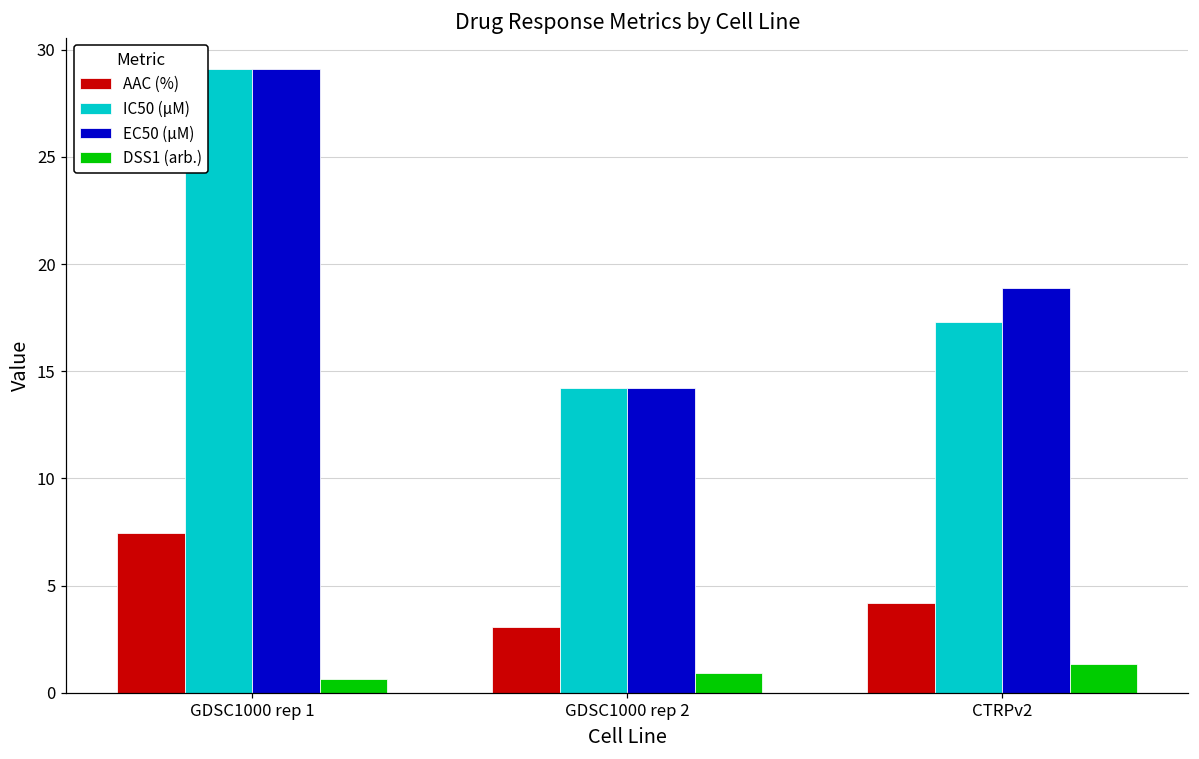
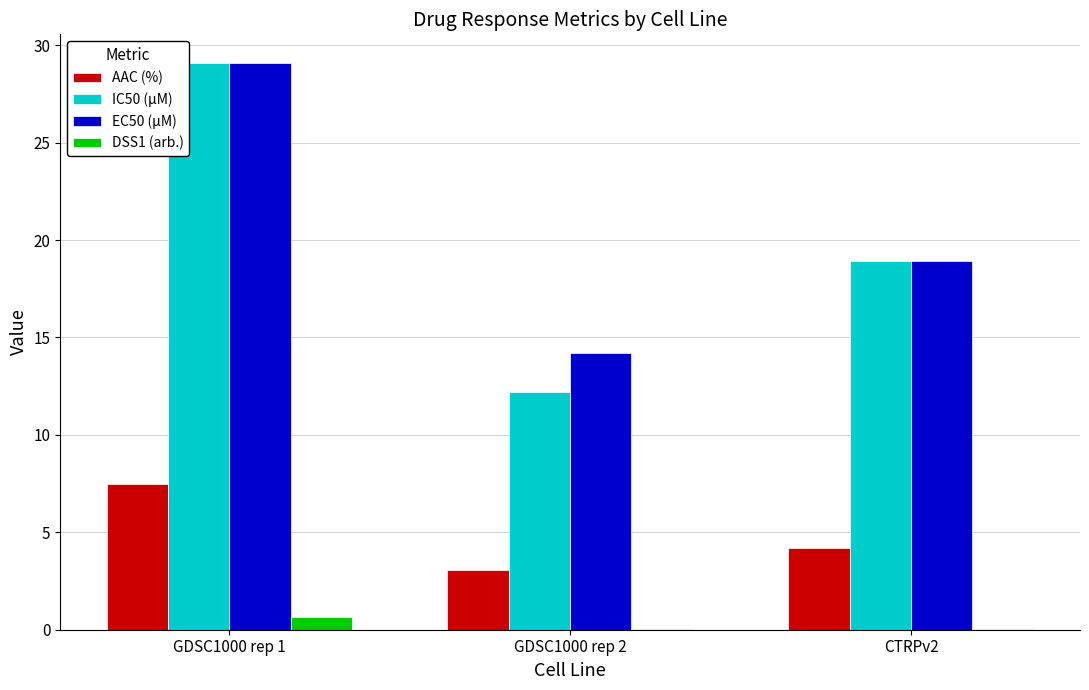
IC50 (µM), GDSC1000 rep 2: 14.2 -> 12.2
DSS1 (arb.), GDSC1000 rep 2: 0.9 -> 0.0
IC50 (µM), CTRPv2: 17.3 -> 18.9
DSS1 (arb.), CTRPv2: 1.3 -> 0.0
